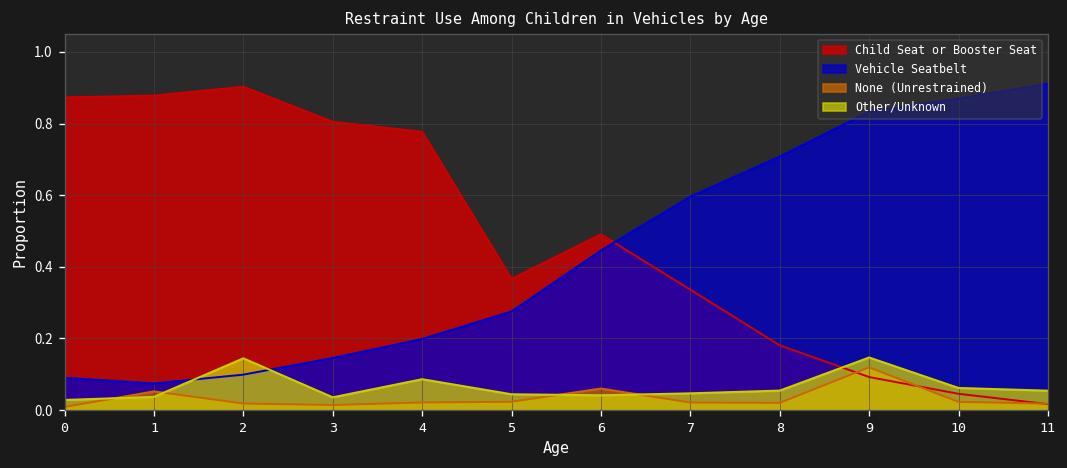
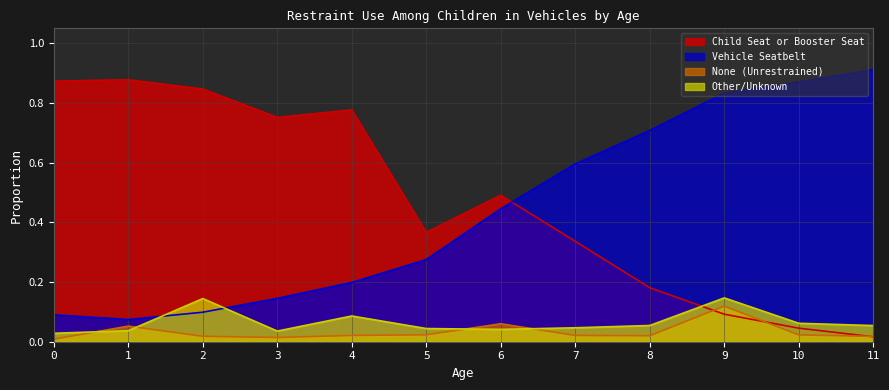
Child Seat or Booster Seat, 2: 0.90 -> 0.85
Child Seat or Booster Seat, 3: 0.80 -> 0.75
